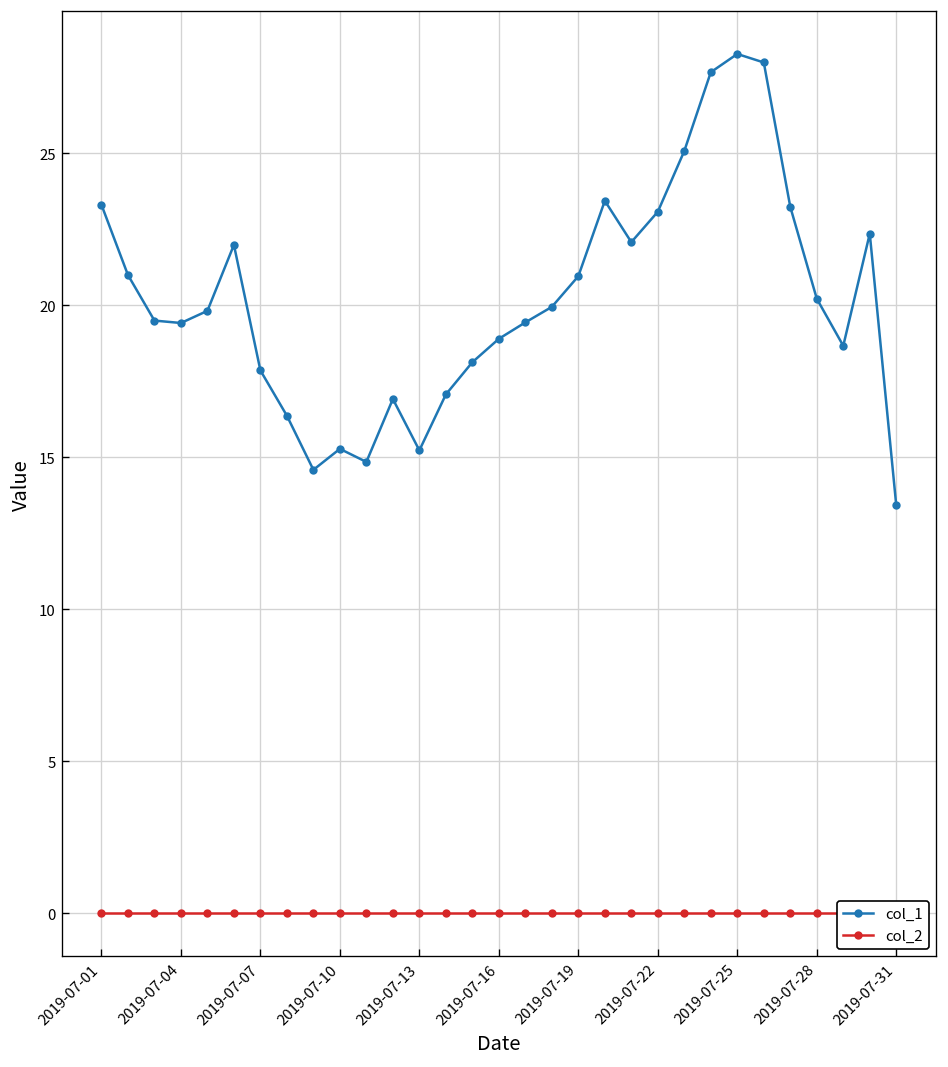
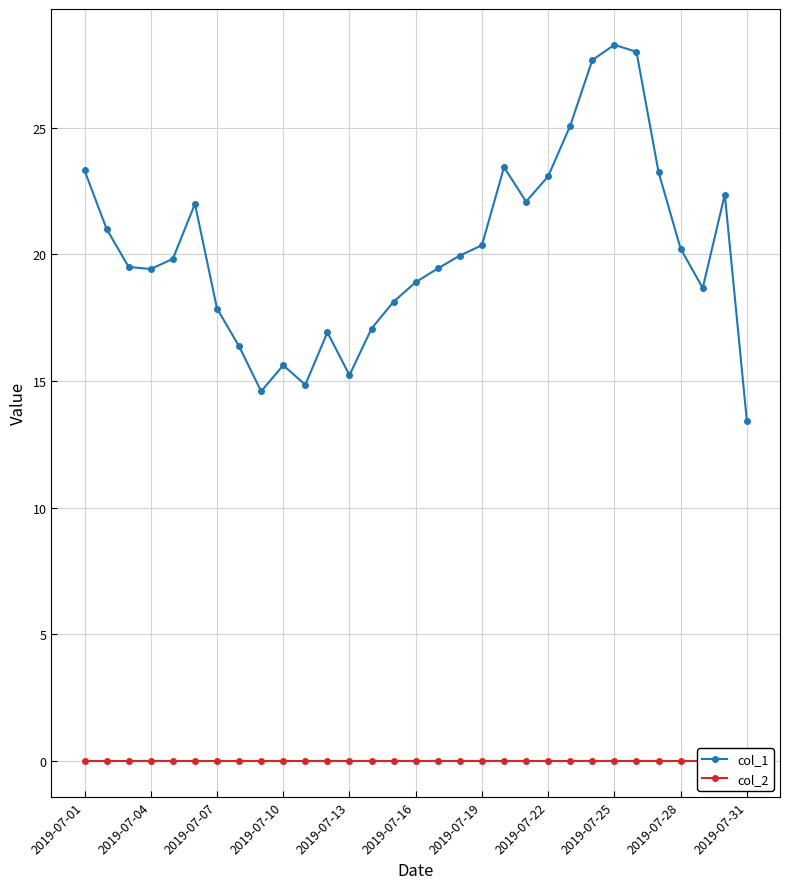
col_1, 2019-07-10: 15.3 -> 15.6
col_1, 2019-07-19: 21.0 -> 20.4
